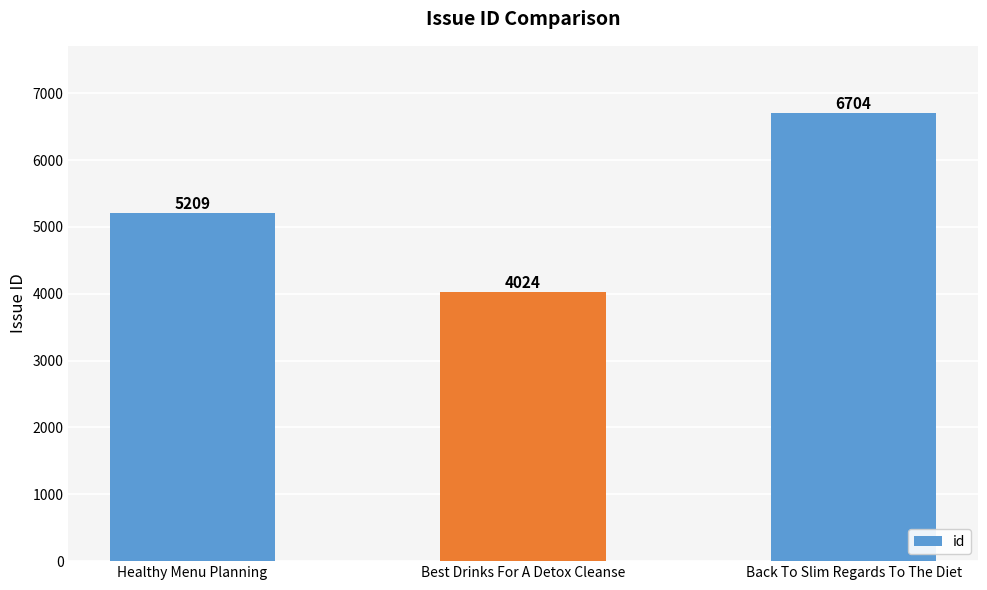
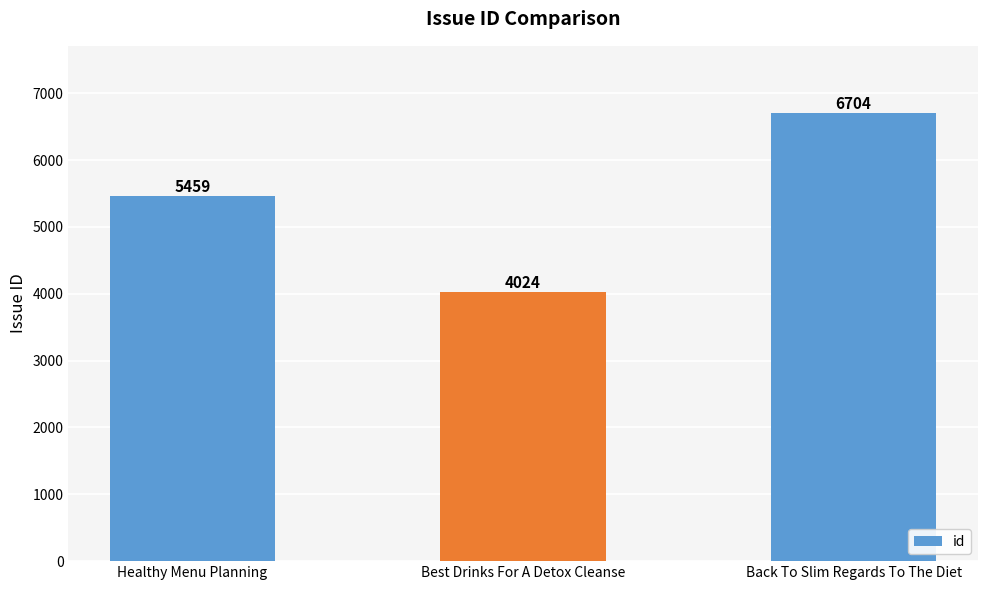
Healthy Menu Planning: 5209 -> 5459
